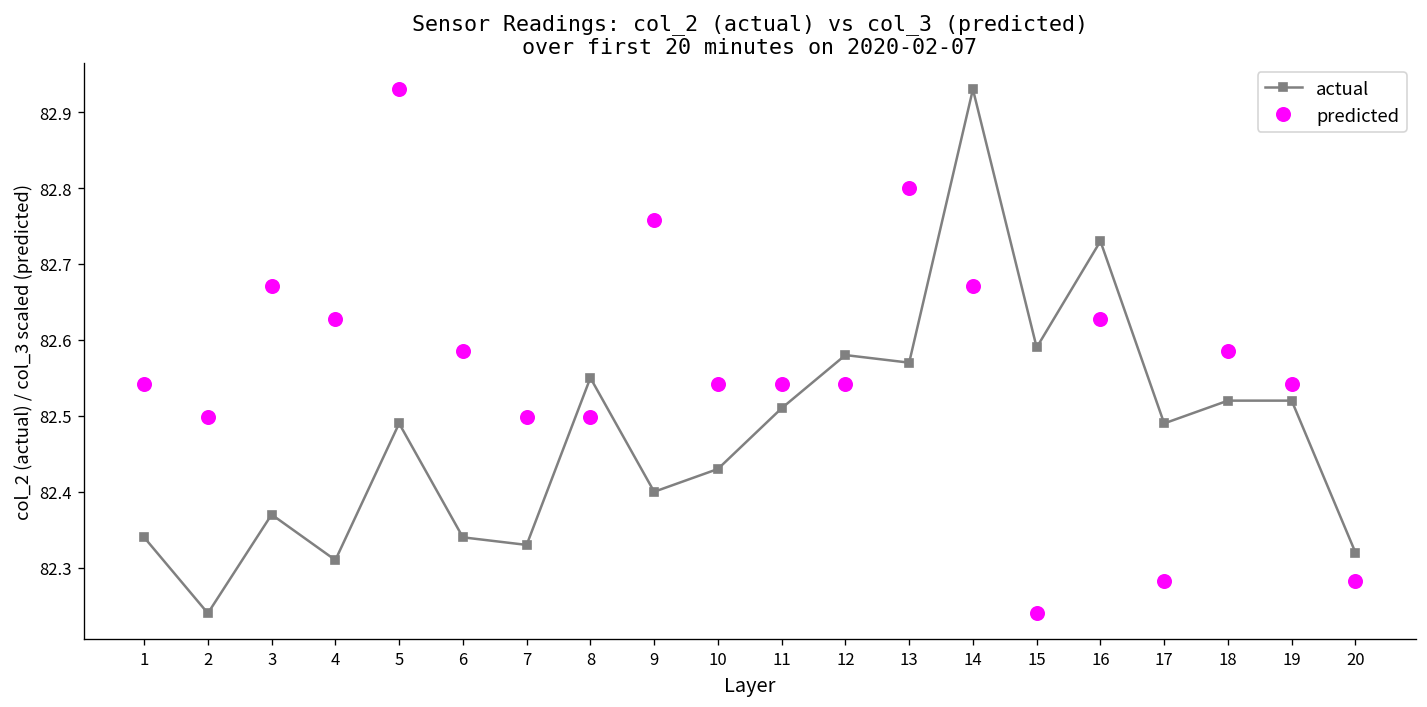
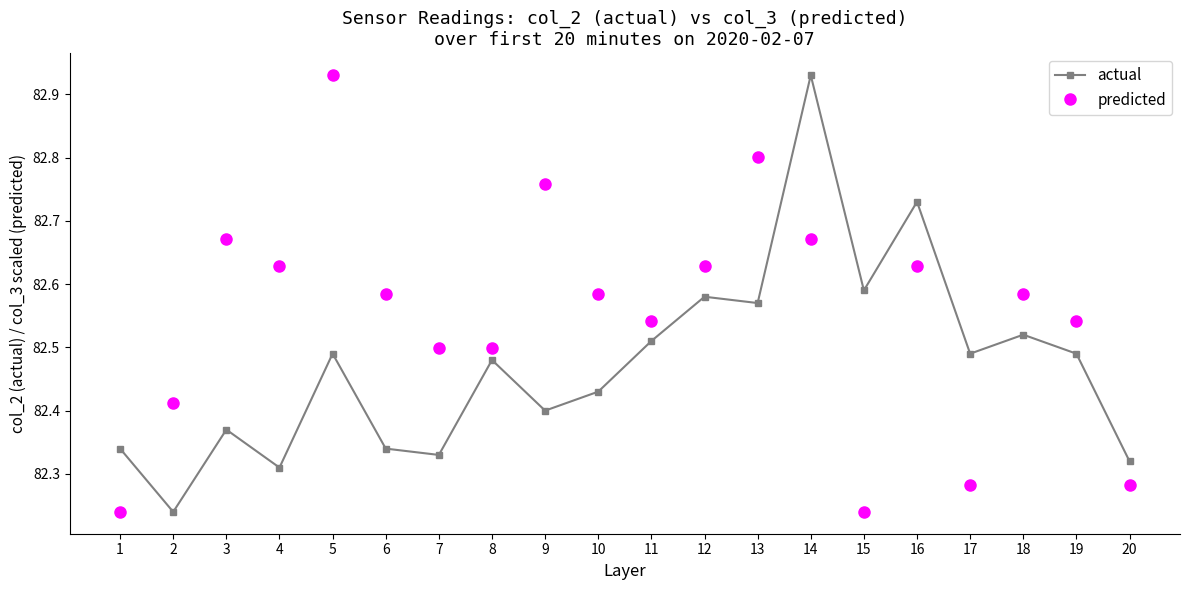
predicted, 1: 82.54 -> 82.24
predicted, 2: 82.50 -> 82.41
actual, 8: 82.55 -> 82.48
predicted, 10: 82.54 -> 82.59
predicted, 12: 82.54 -> 82.63
actual, 19: 82.52 -> 82.49
